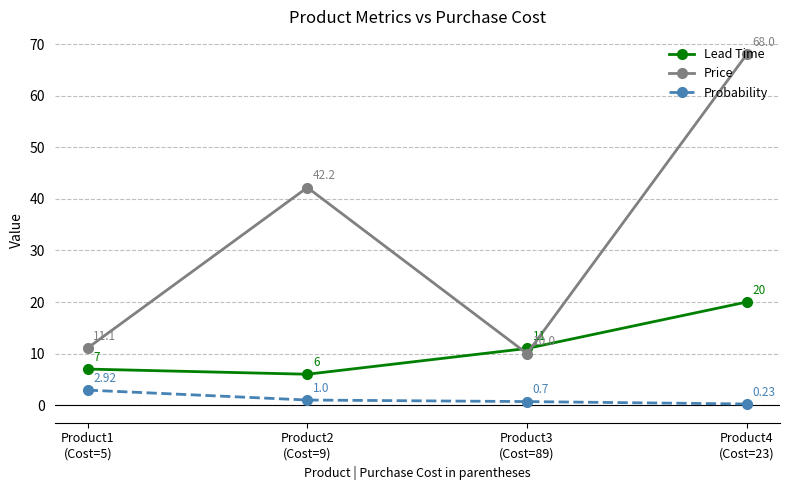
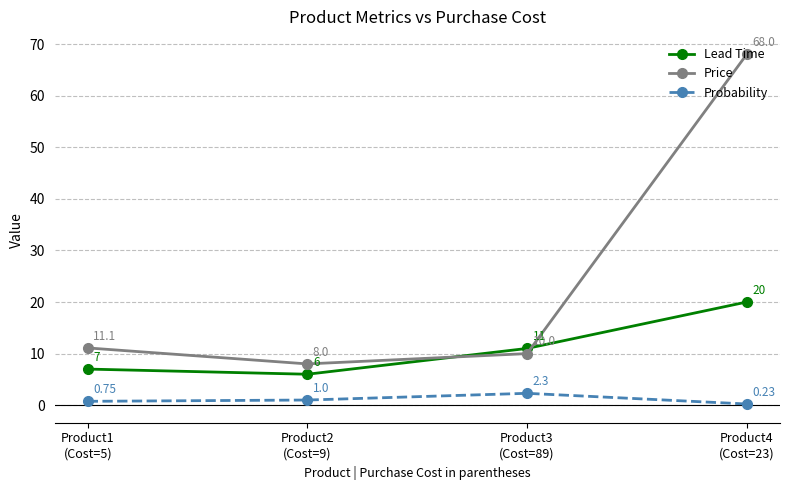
Probability, Product1 (Cost=5): 2.92 -> 0.75
Price, Product2 (Cost=9): 42.2 -> 8.0
Probability, Product3 (Cost=89): 0.7 -> 2.3
